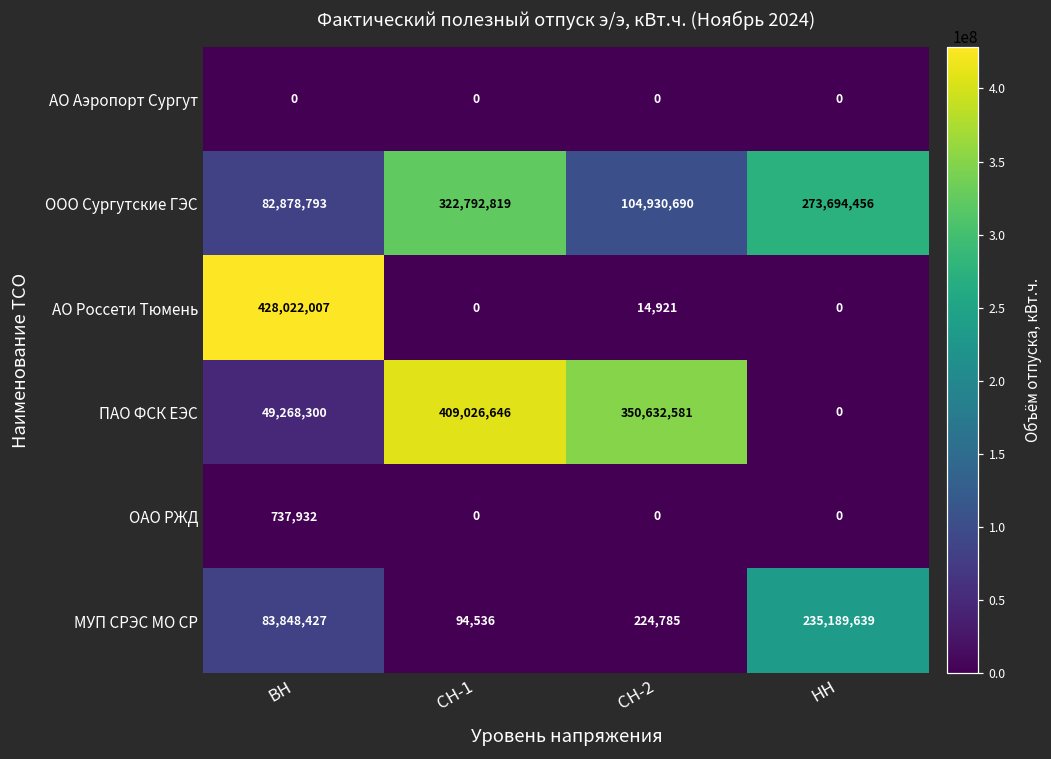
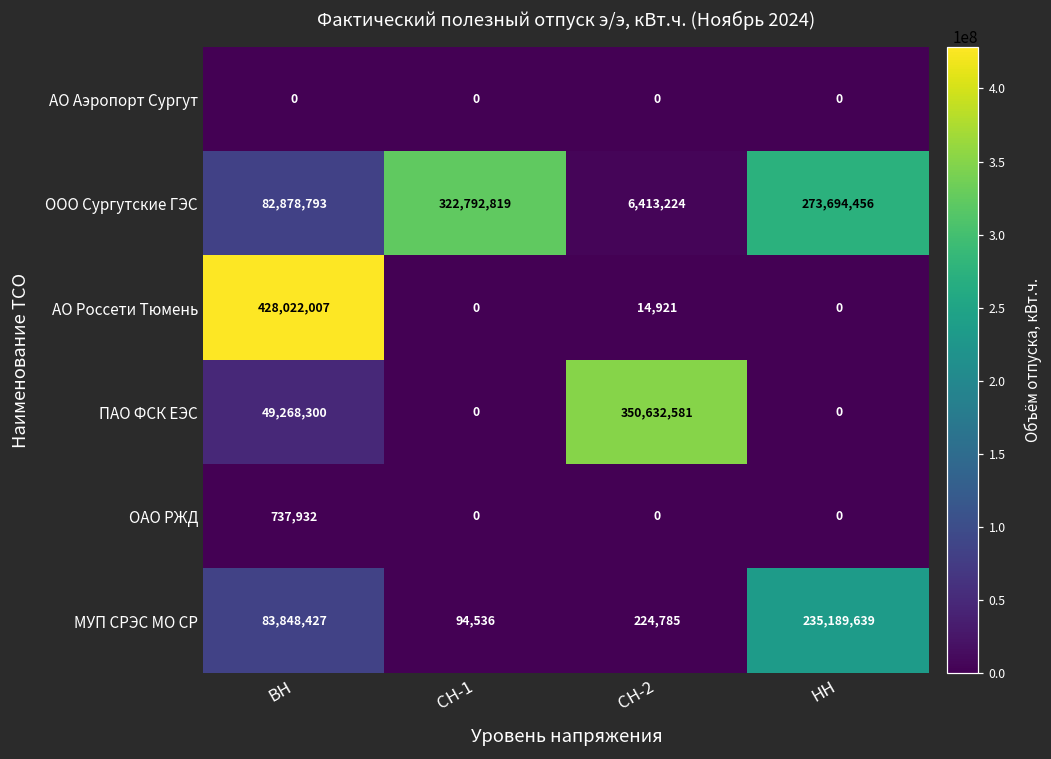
ООО Сургутские ГЭС, СН-2: 104,930,690 -> 6,413,224
ПАО ФСК ЕЭС, СН-1: 409,026,646 -> 0
